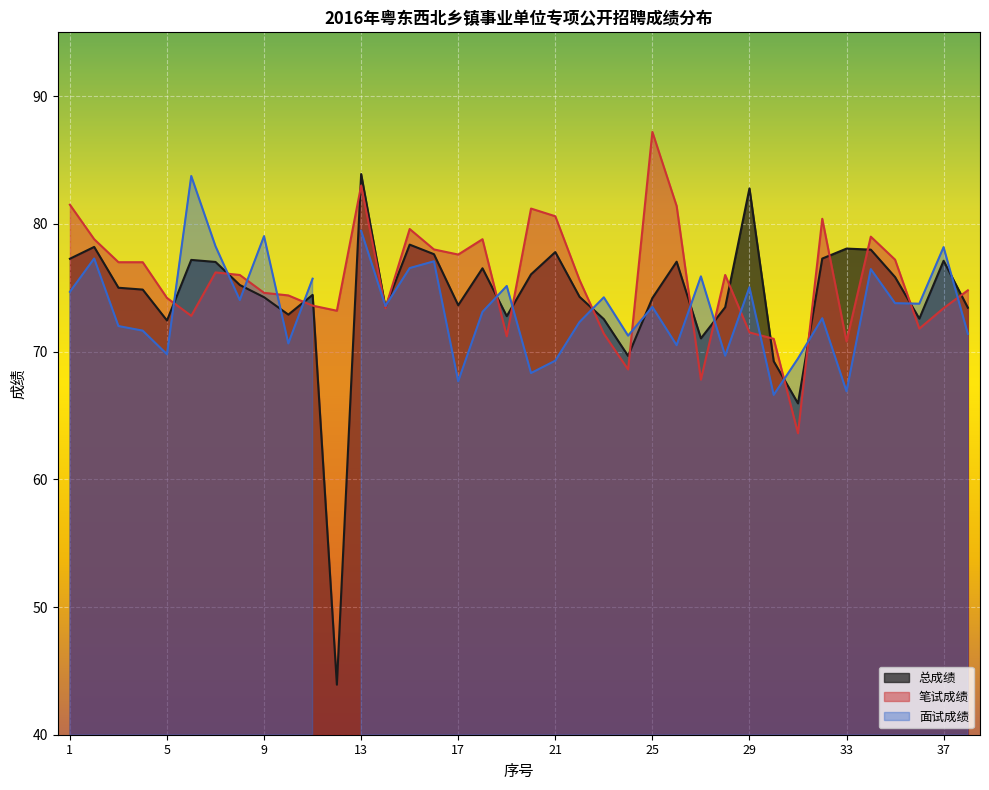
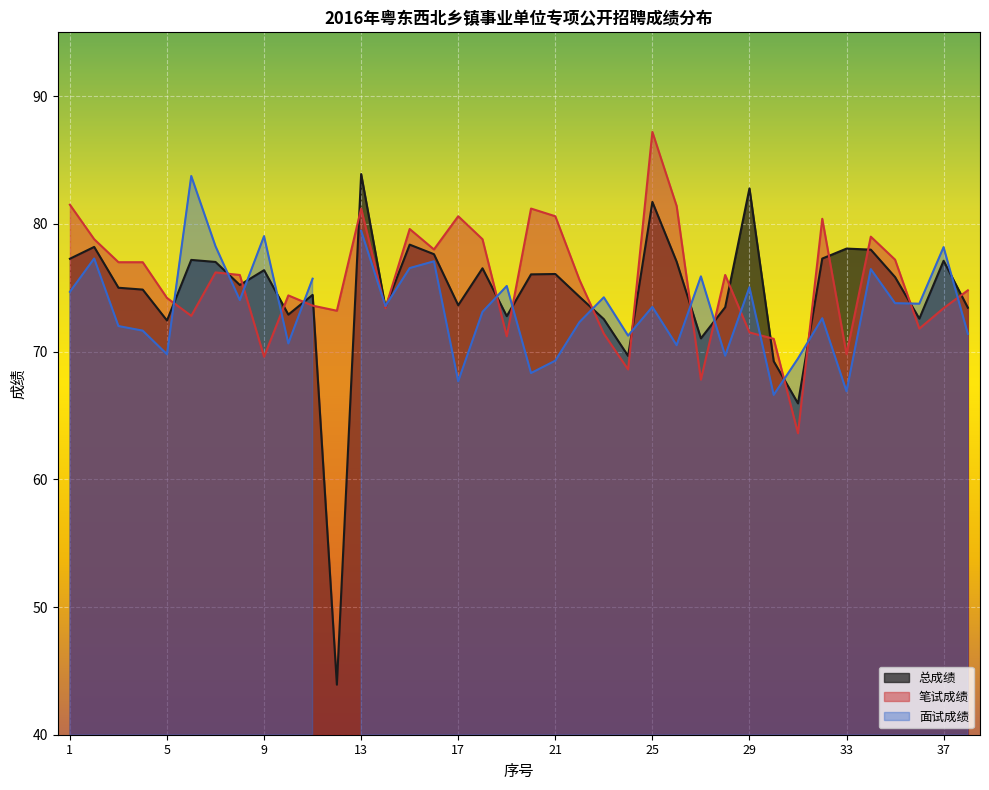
总成绩, 9: 74.3 -> 76.4
笔试成绩, 9: 74.6 -> 69.6
笔试成绩, 13: 83.0 -> 81.2
笔试成绩, 17: 77.6 -> 80.6
总成绩, 21: 77.8 -> 76.1
总成绩, 25: 74.2 -> 81.7
笔试成绩, 33: 70.8 -> 69.8
